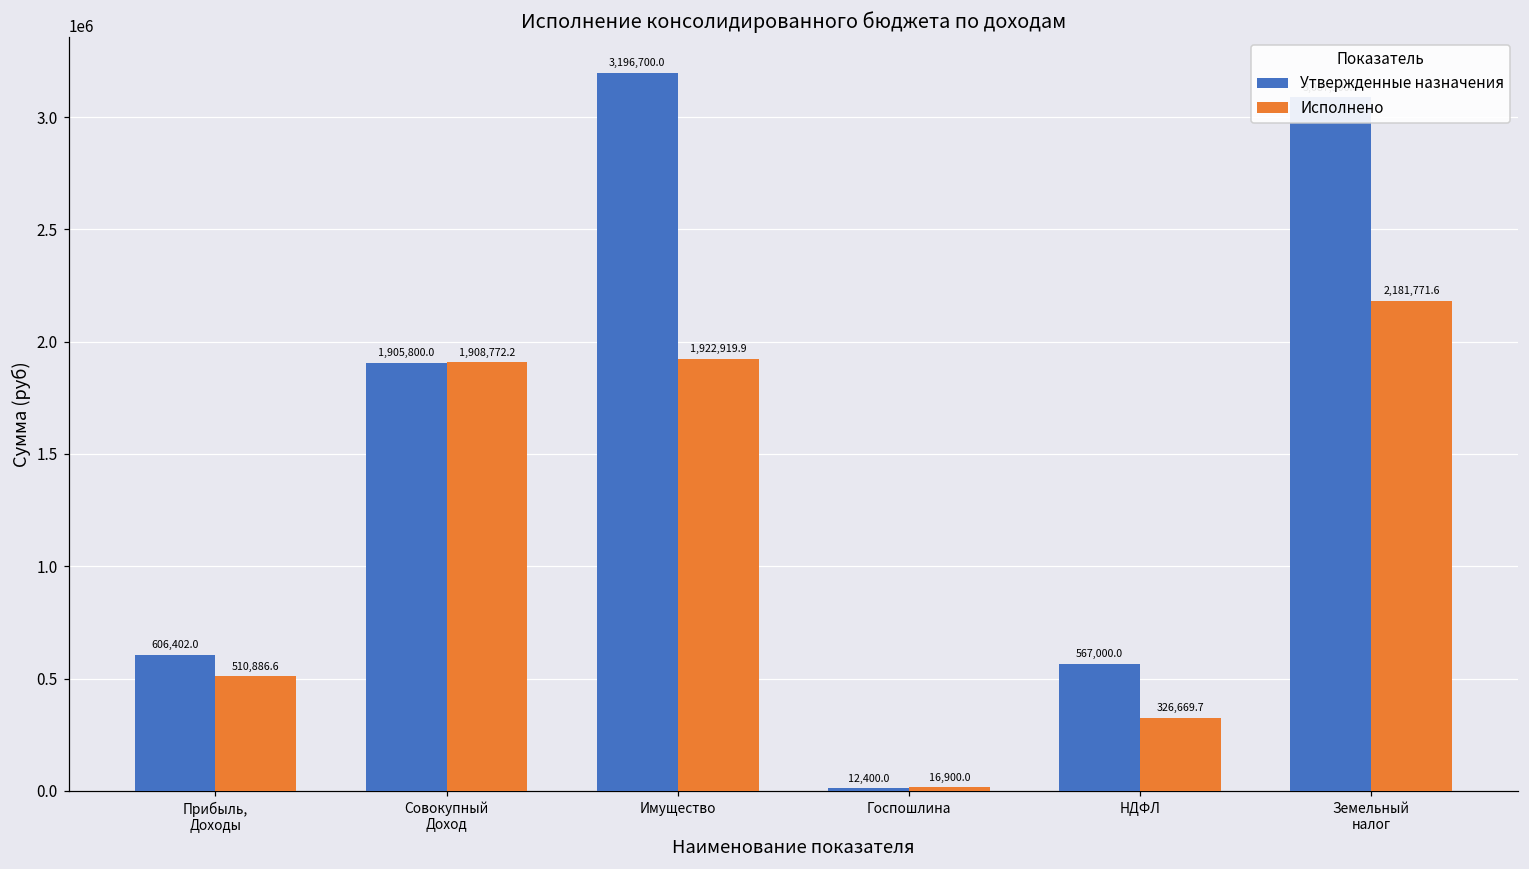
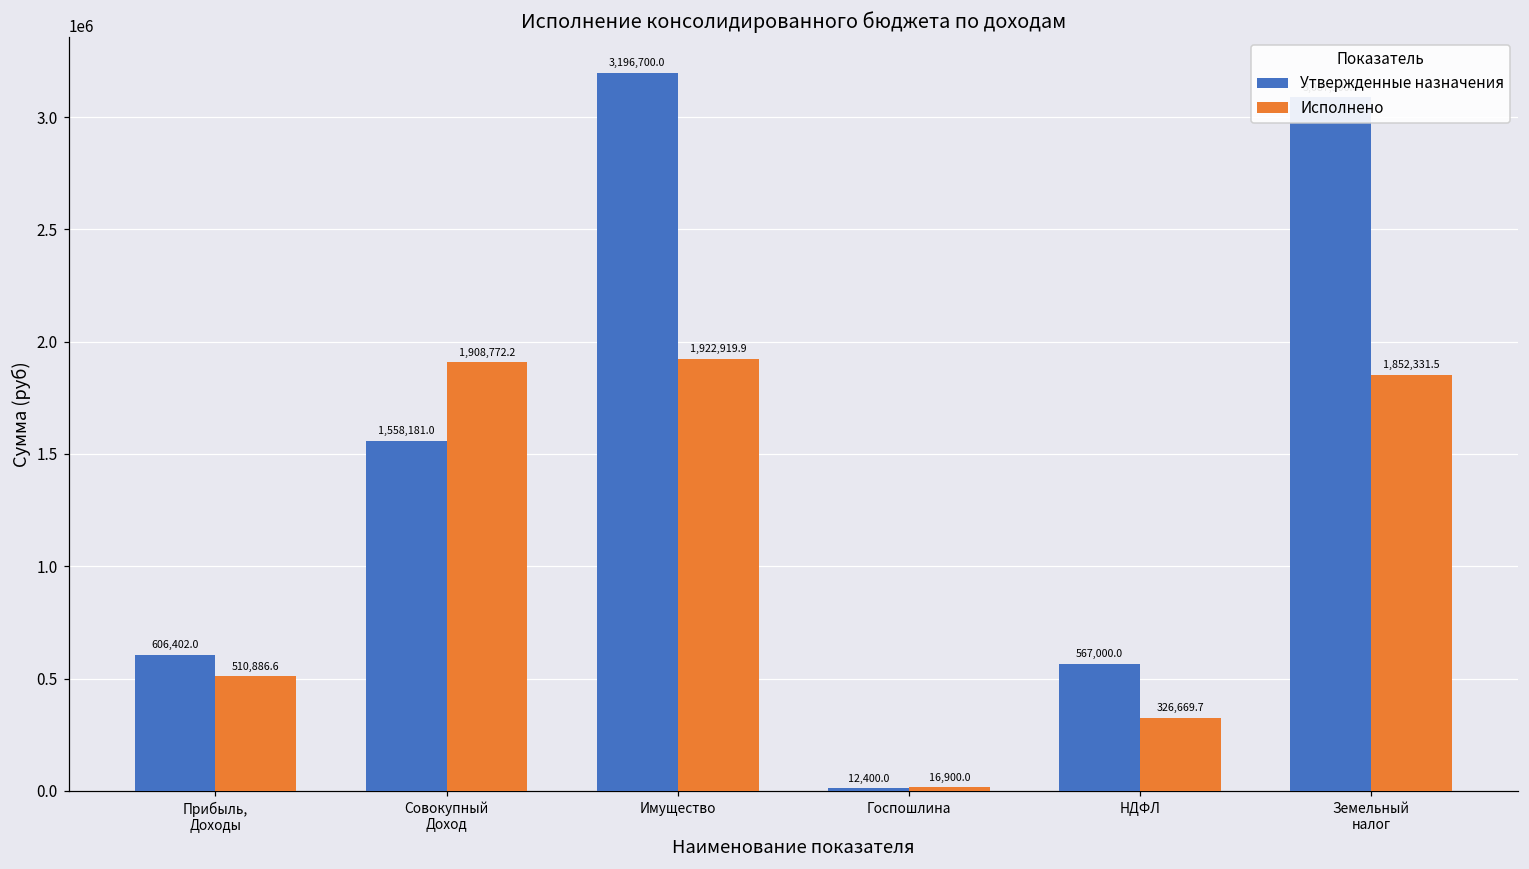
Утвержденные назначения, Совокупный Доход: 1,905,800.0 -> 1,558,181.0
Исполнено, Земельный налог: 2,181,771.6 -> 1,852,331.5
